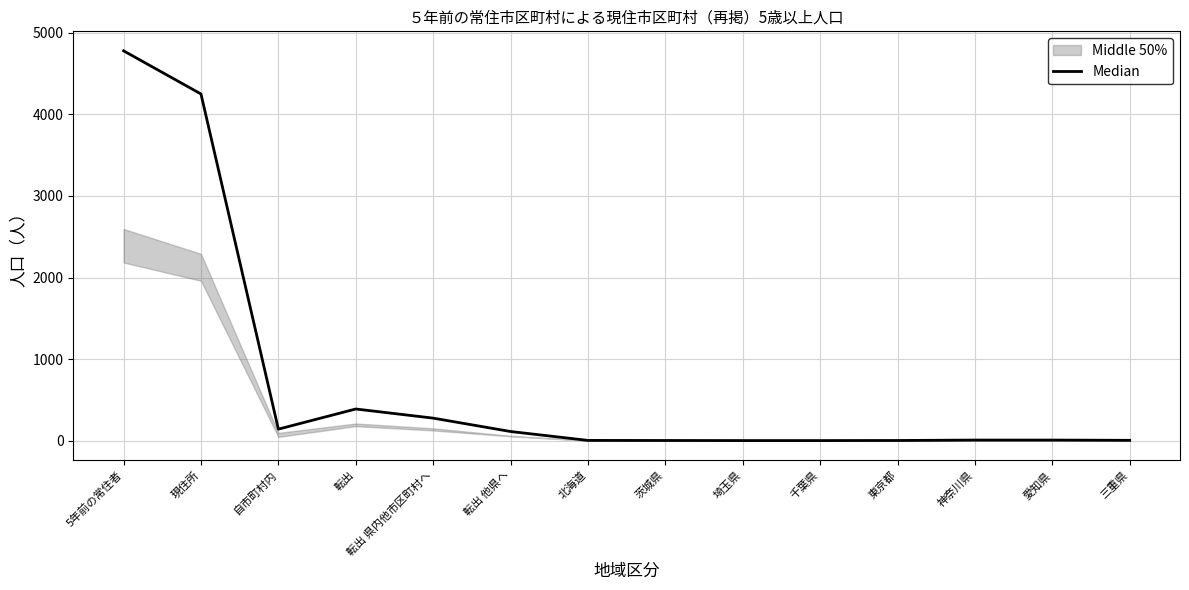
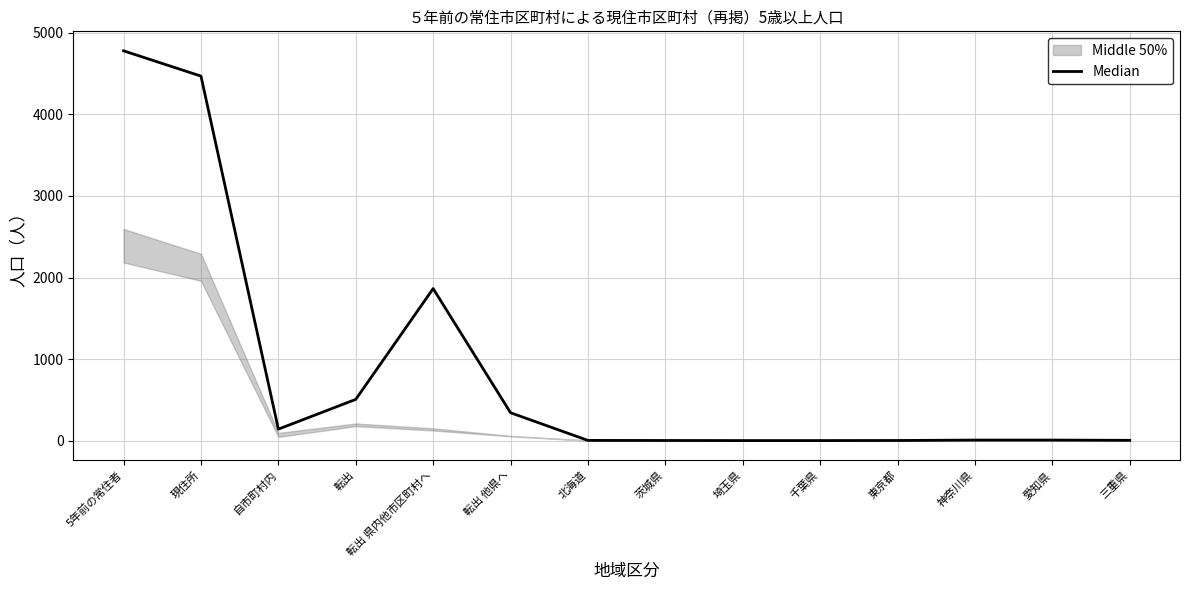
Median, 現住所: 4300 -> 4500
Median, 転出: 400 -> 500
Median, 転出 県内他市区町村へ: 300 -> 1900
Median, 転出 他県へ: 100 -> 300
